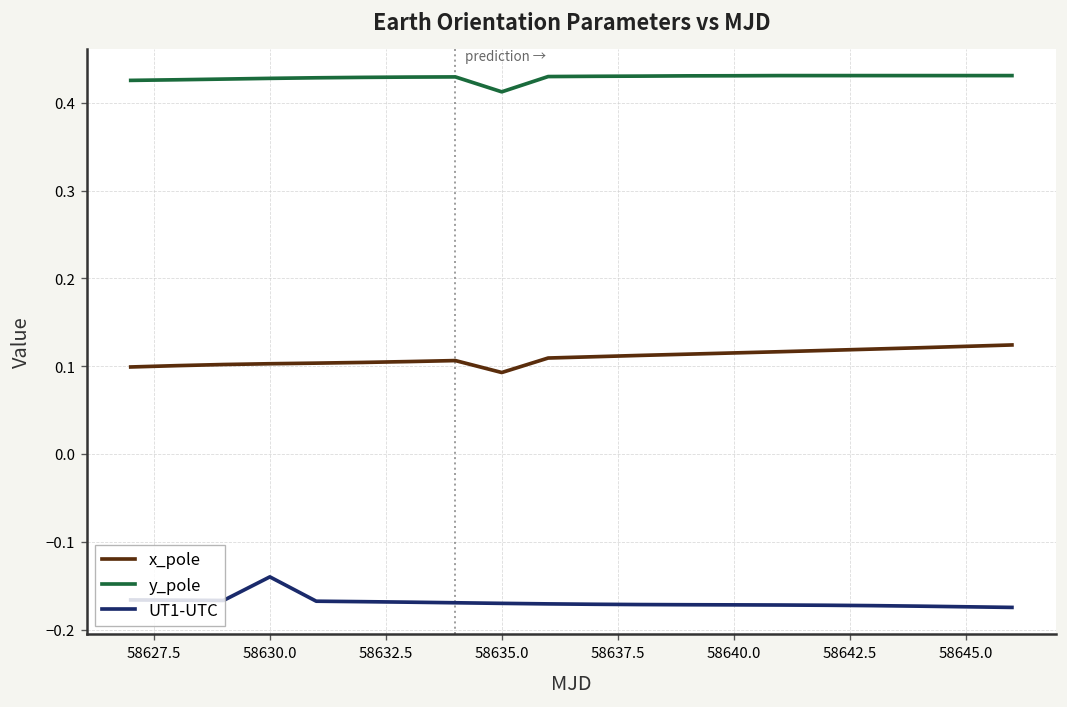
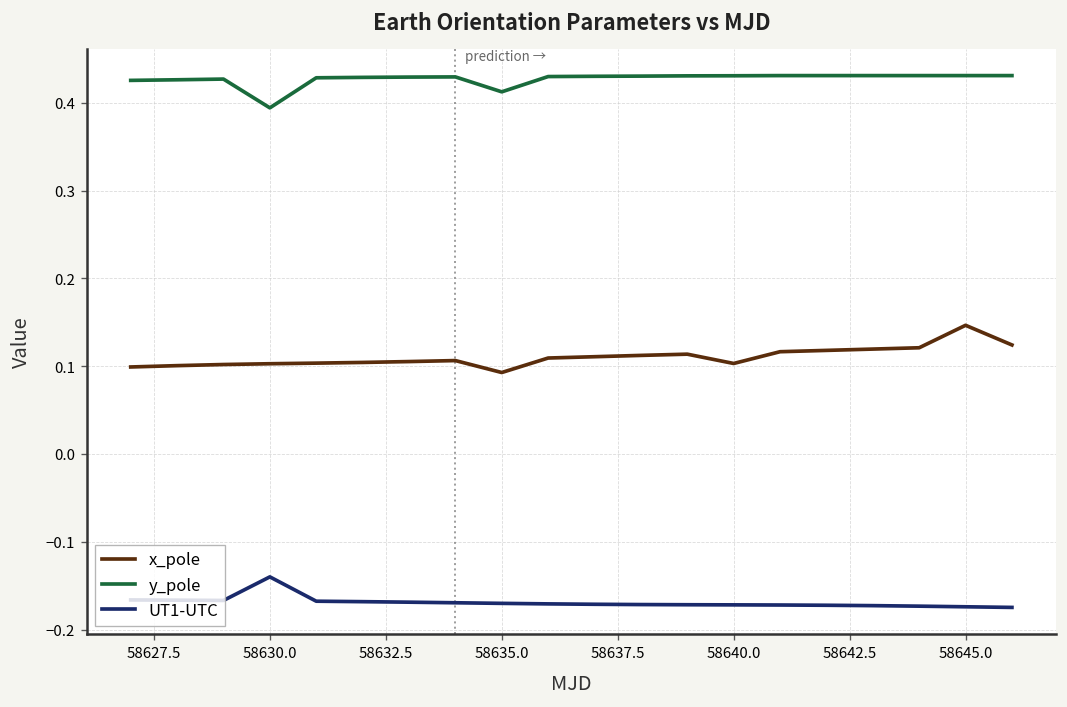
y_pole, 58630.0: 0.43 -> 0.39
x_pole, 58640.0: 0.12 -> 0.10
x_pole, 58645.0: 0.12 -> 0.15
